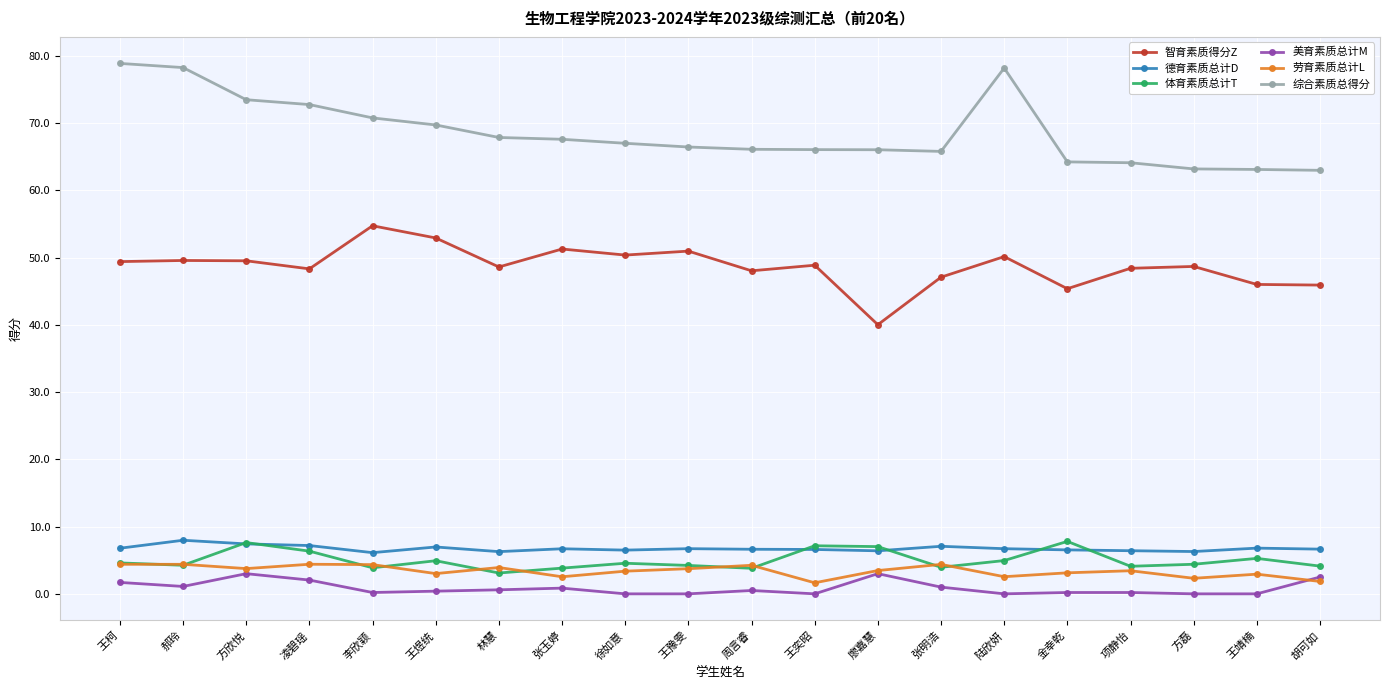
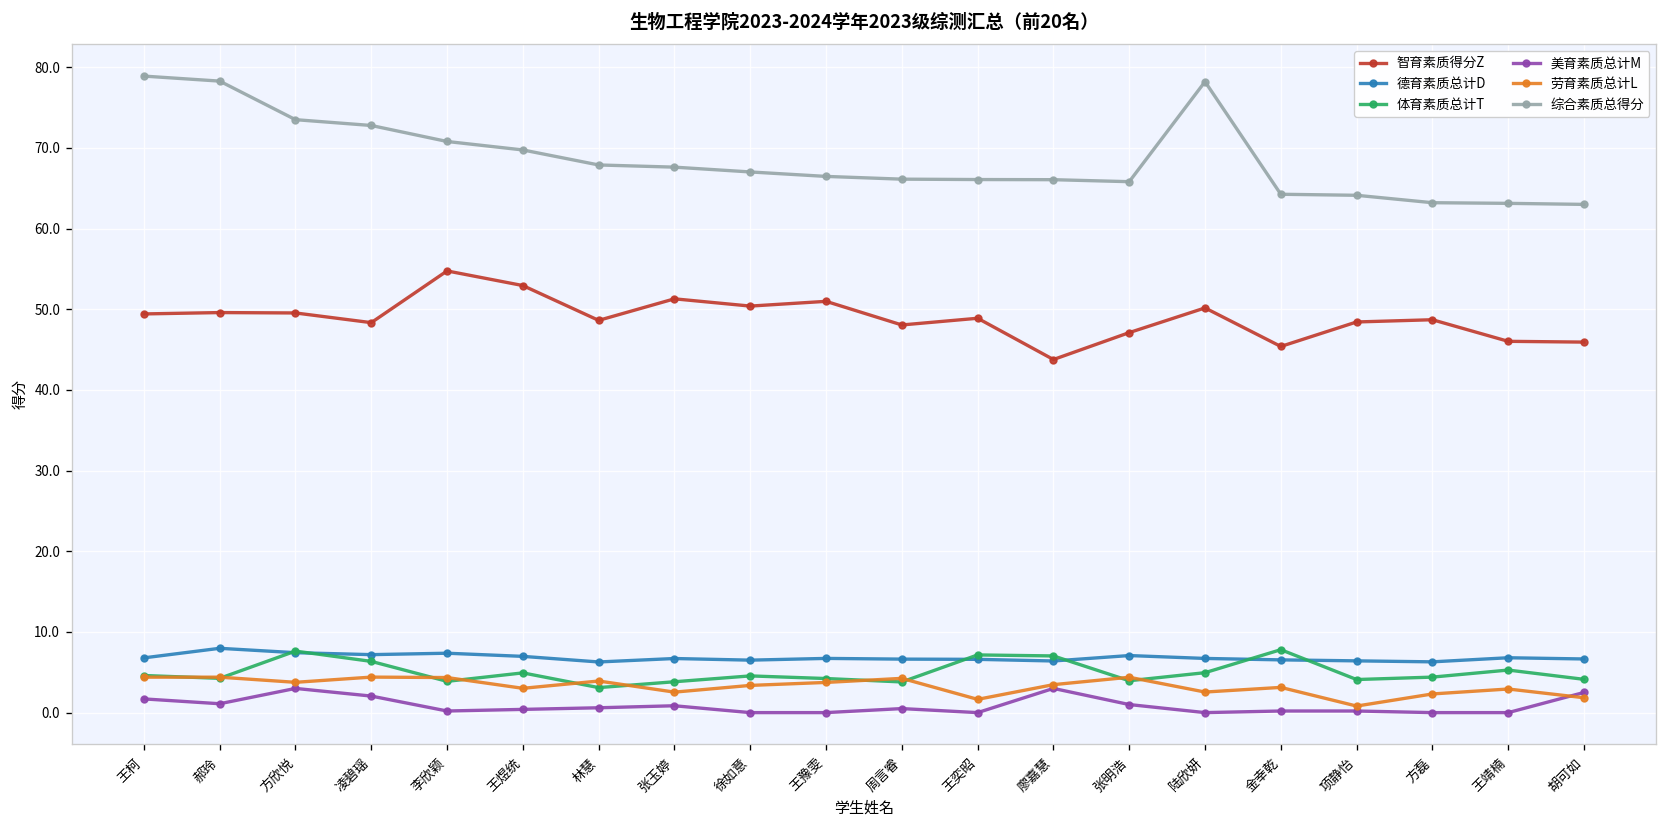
德育素质总计D, 李欣颖: 6 -> 7
智育素质得分Z, 廖嘉慧: 40 -> 44
劳育素质总计L, 项静怡: 3 -> 1
